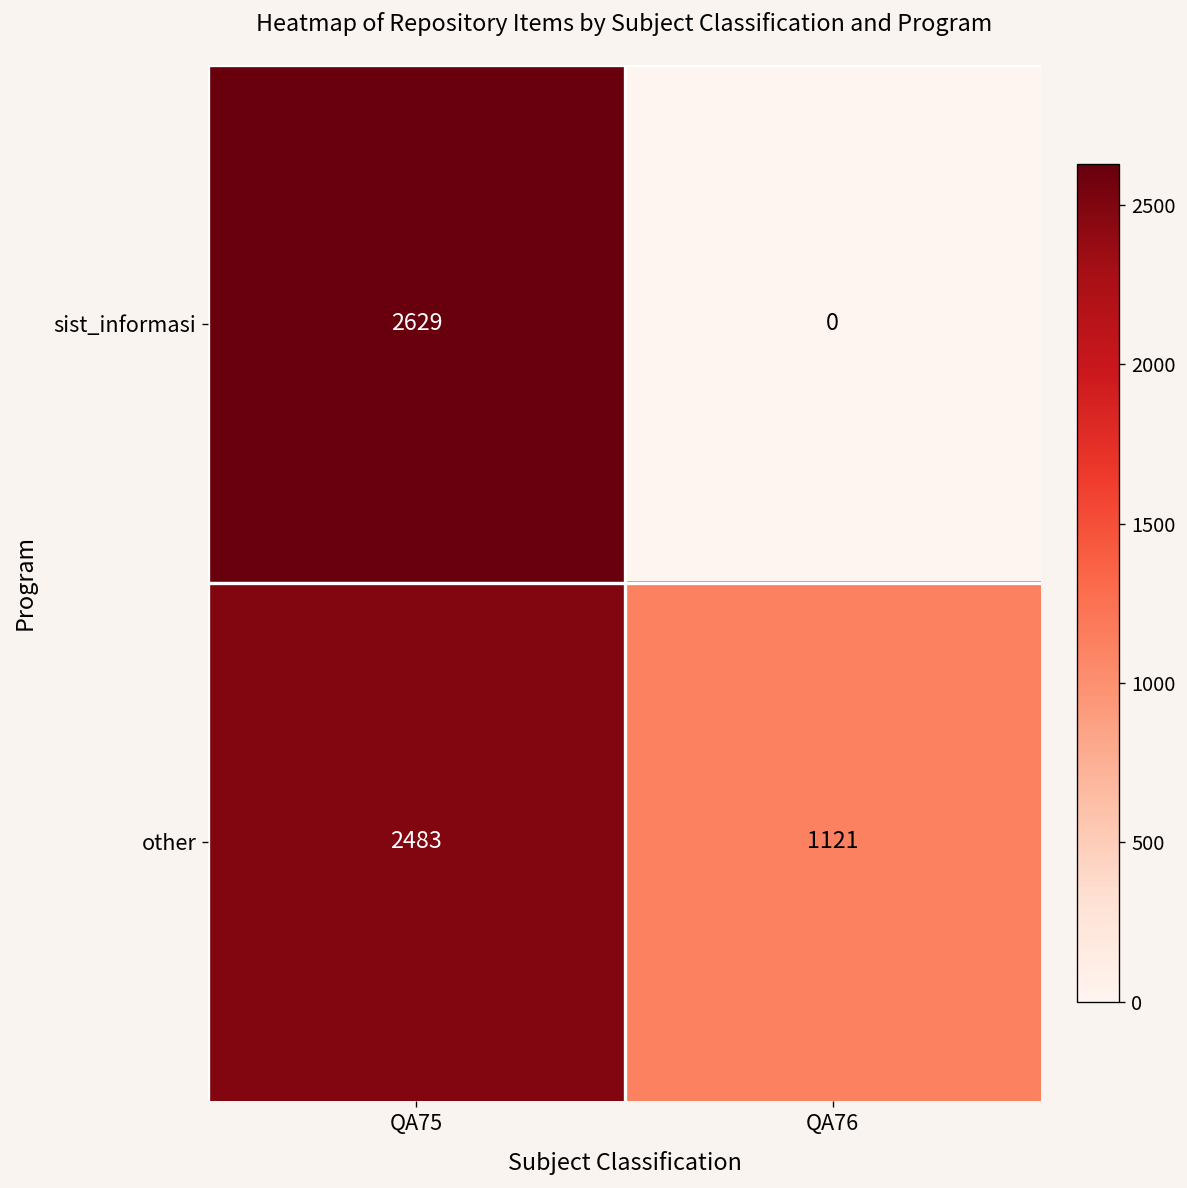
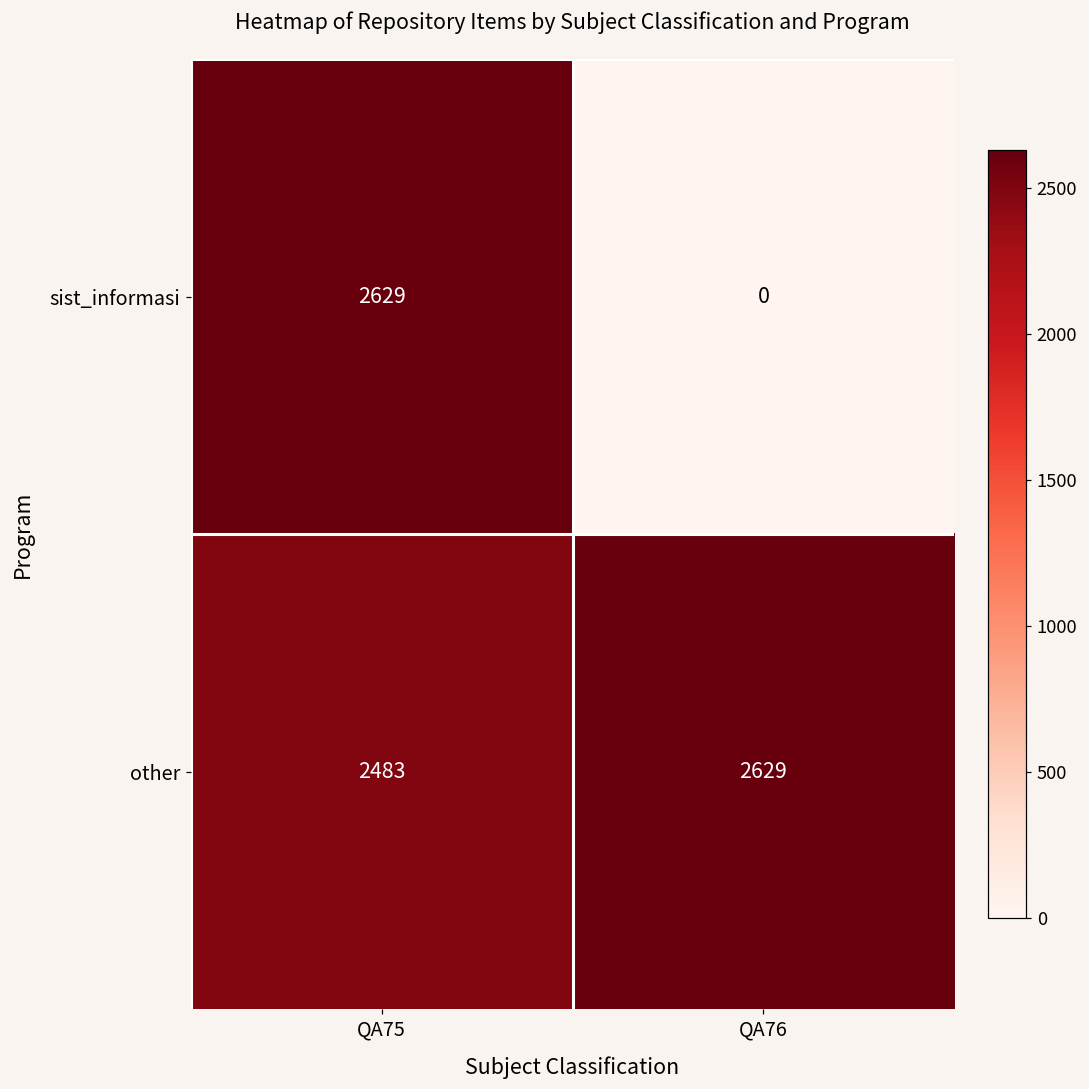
other, QA76: 1121 -> 2629
